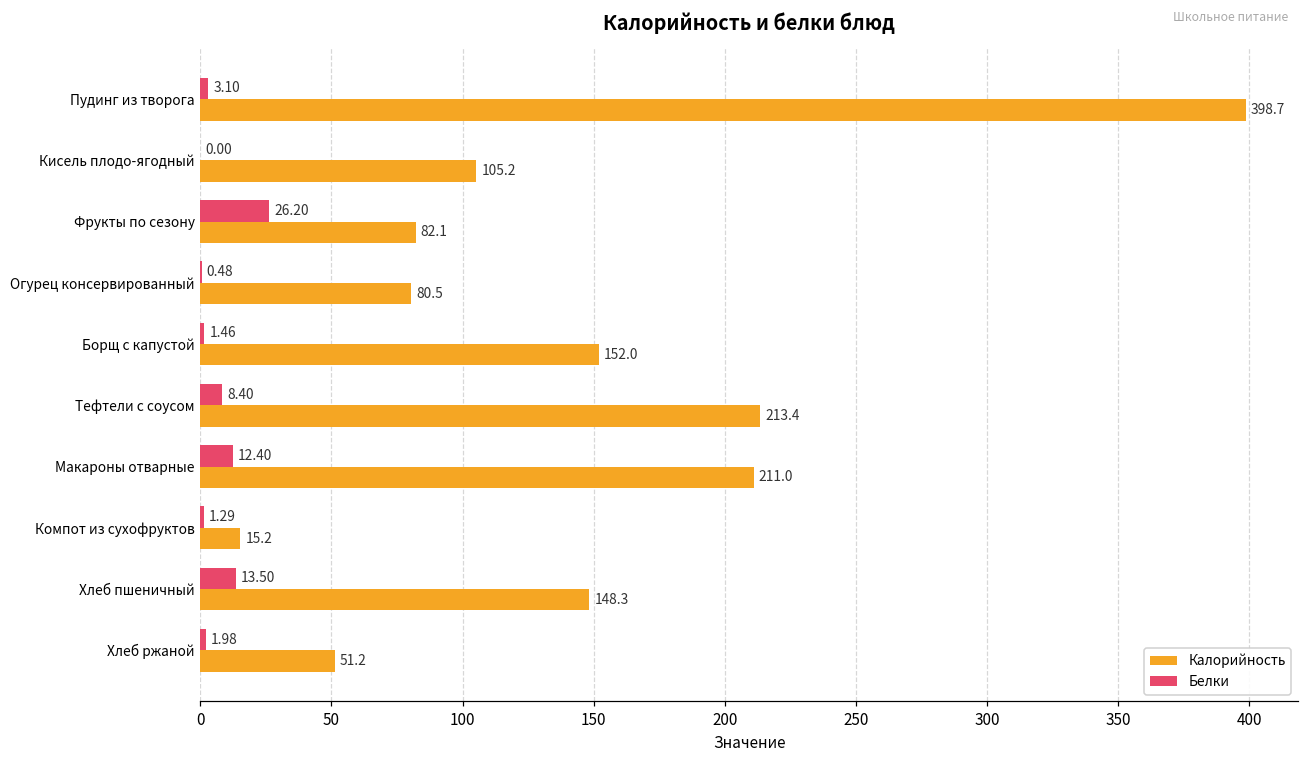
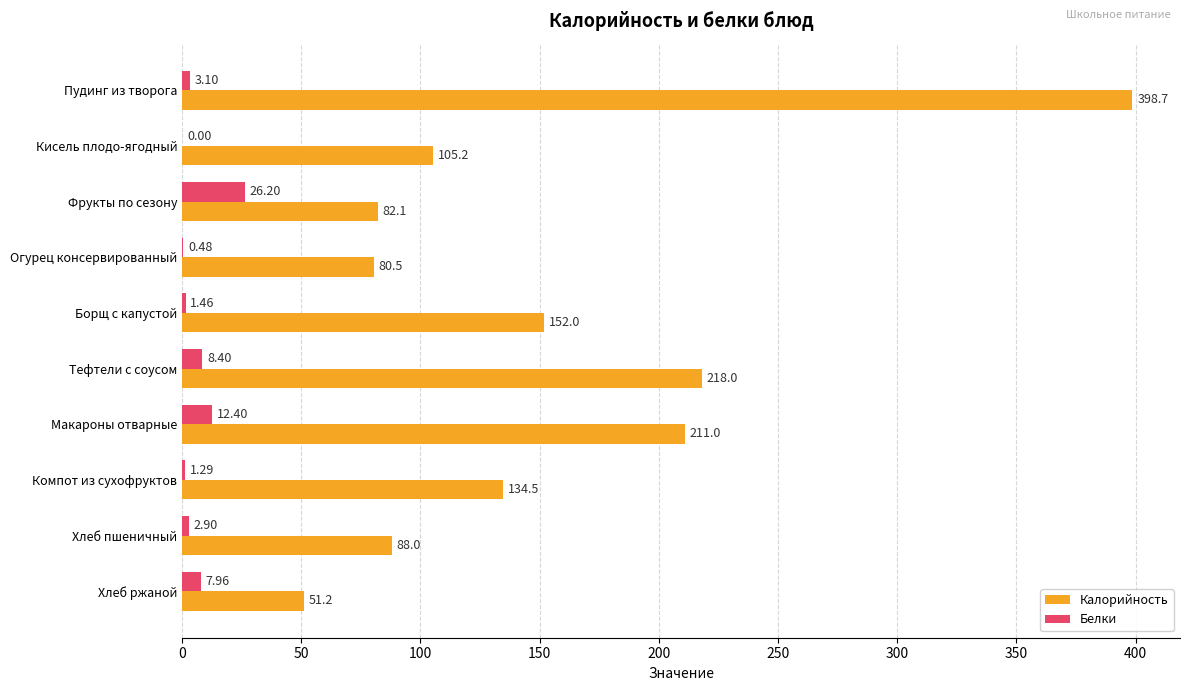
Калорийность, Тефтели с соусом: 213.4 -> 218.0
Калорийность, Компот из сухофруктов: 15.2 -> 134.5
Белки, Хлеб пшеничный: 13.50 -> 2.90
Калорийность, Хлеб пшеничный: 148.3 -> 88.0
Белки, Хлеб ржаной: 1.98 -> 7.96
